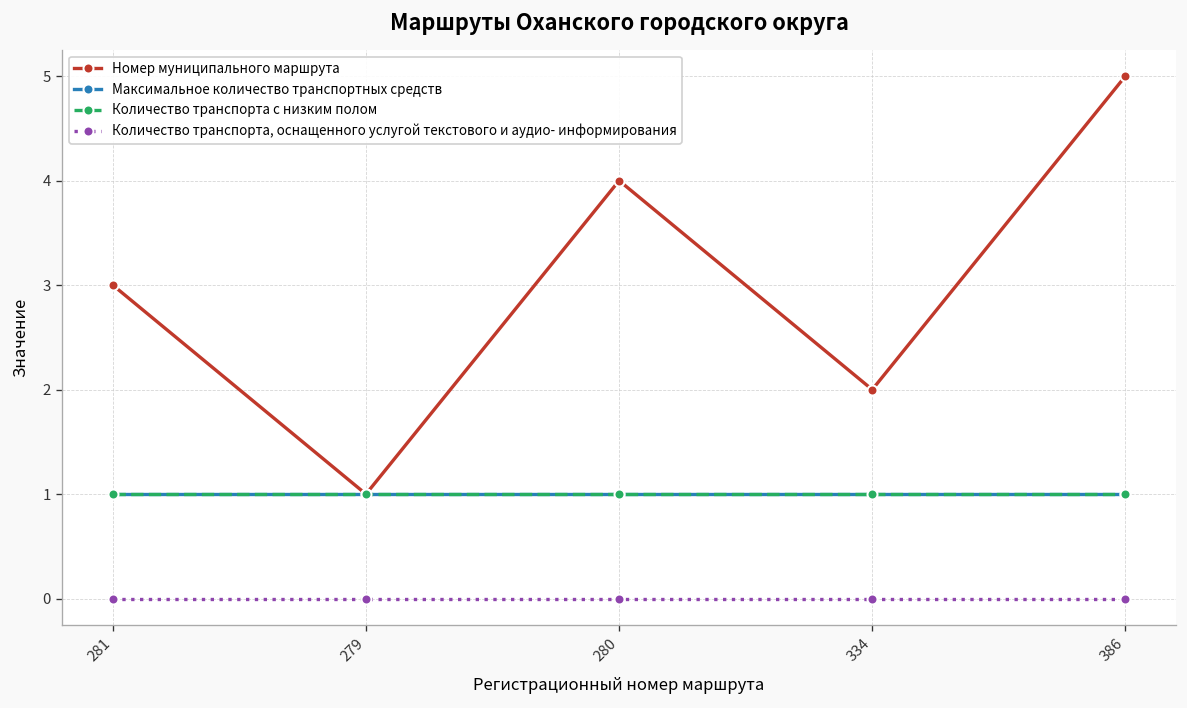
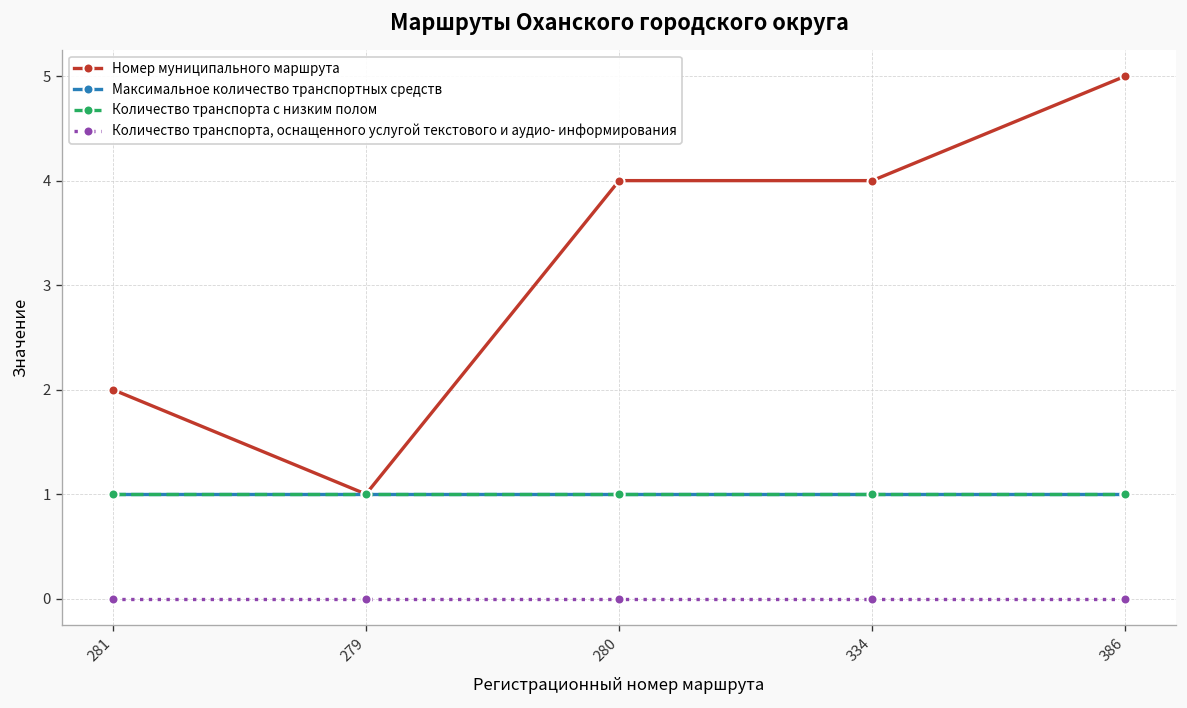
Номер муниципального маршрута, 281: 3 -> 2
Номер муниципального маршрута, 334: 2 -> 4
